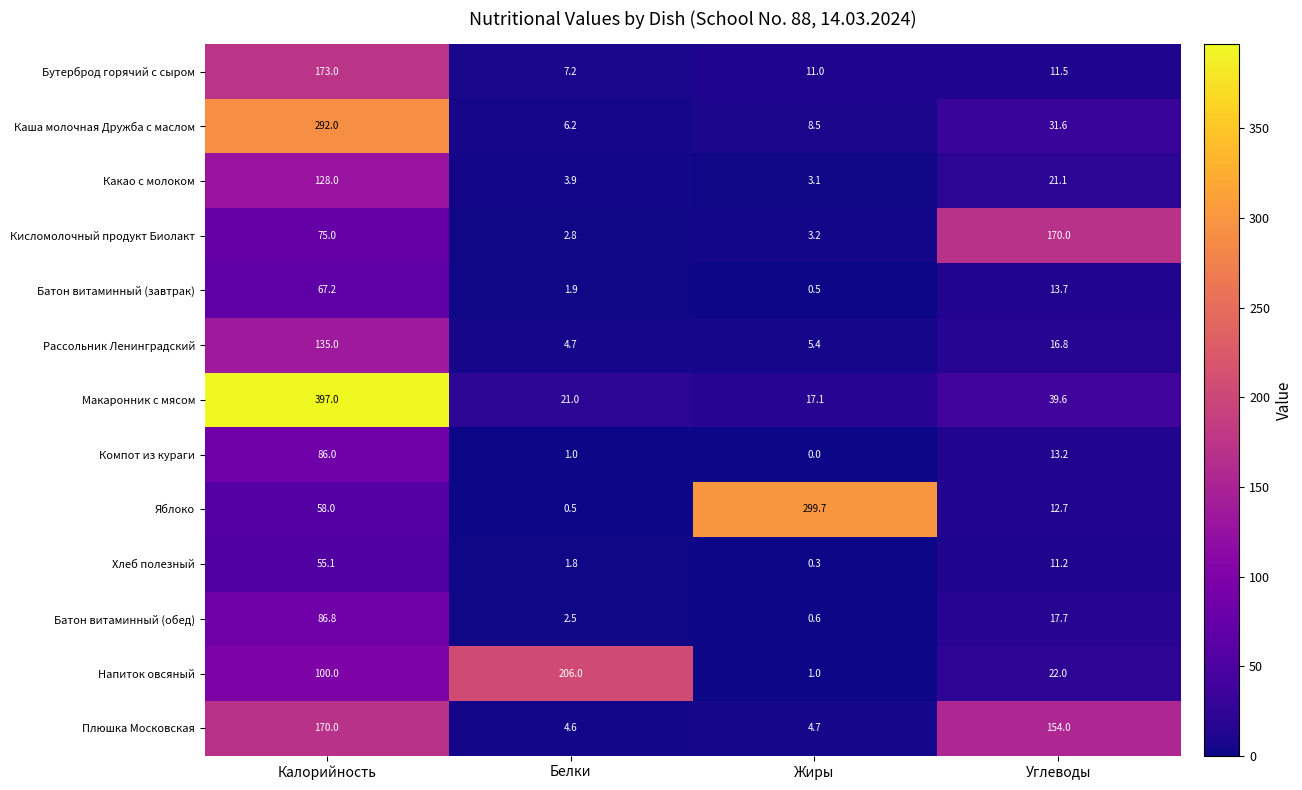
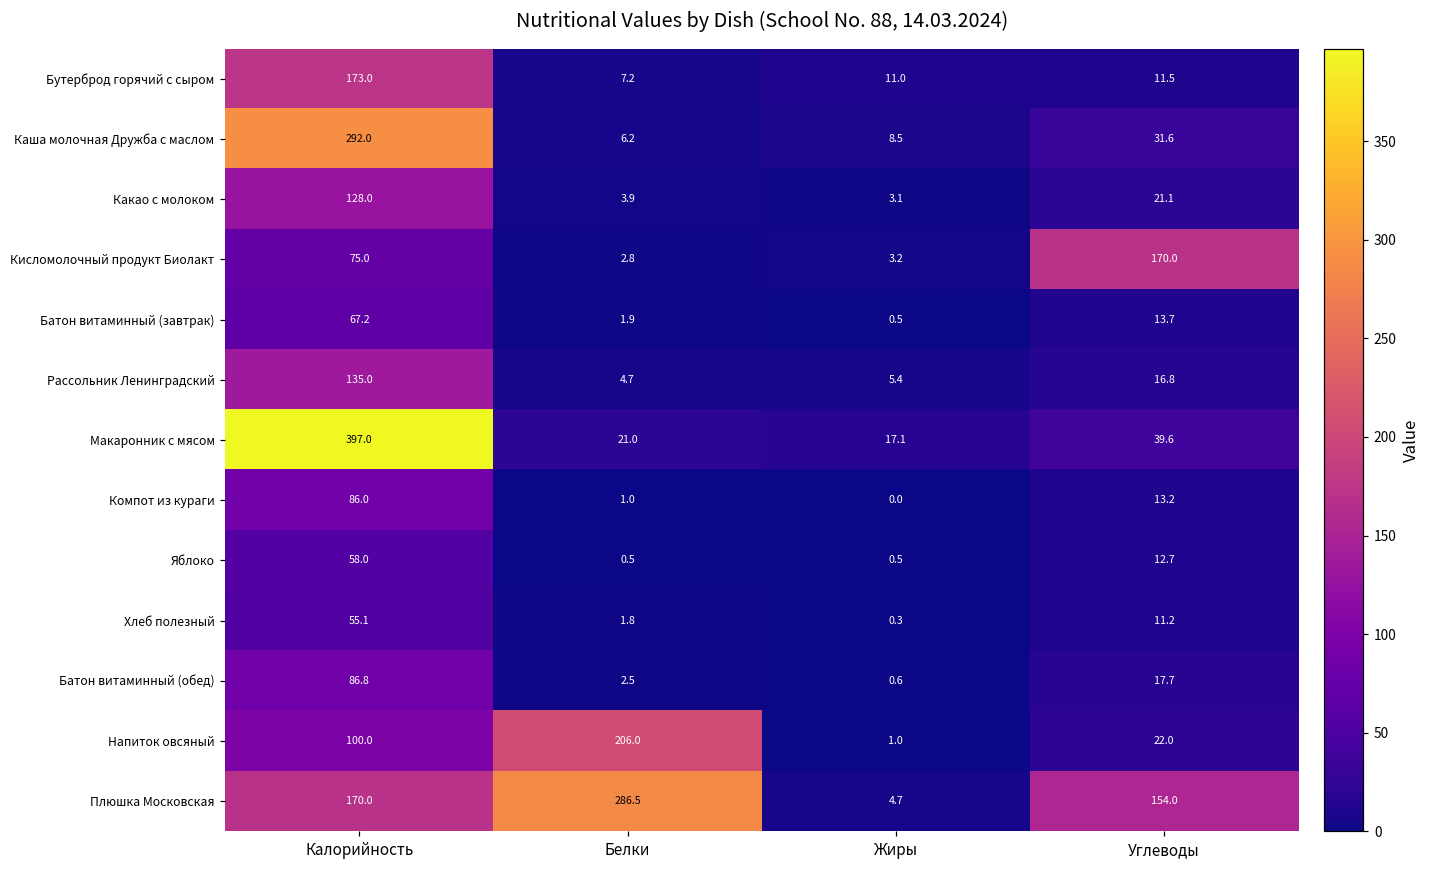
Яблоко, Жиры: 299.7 -> 0.5
Плюшка Московская, Белки: 4.6 -> 286.5
